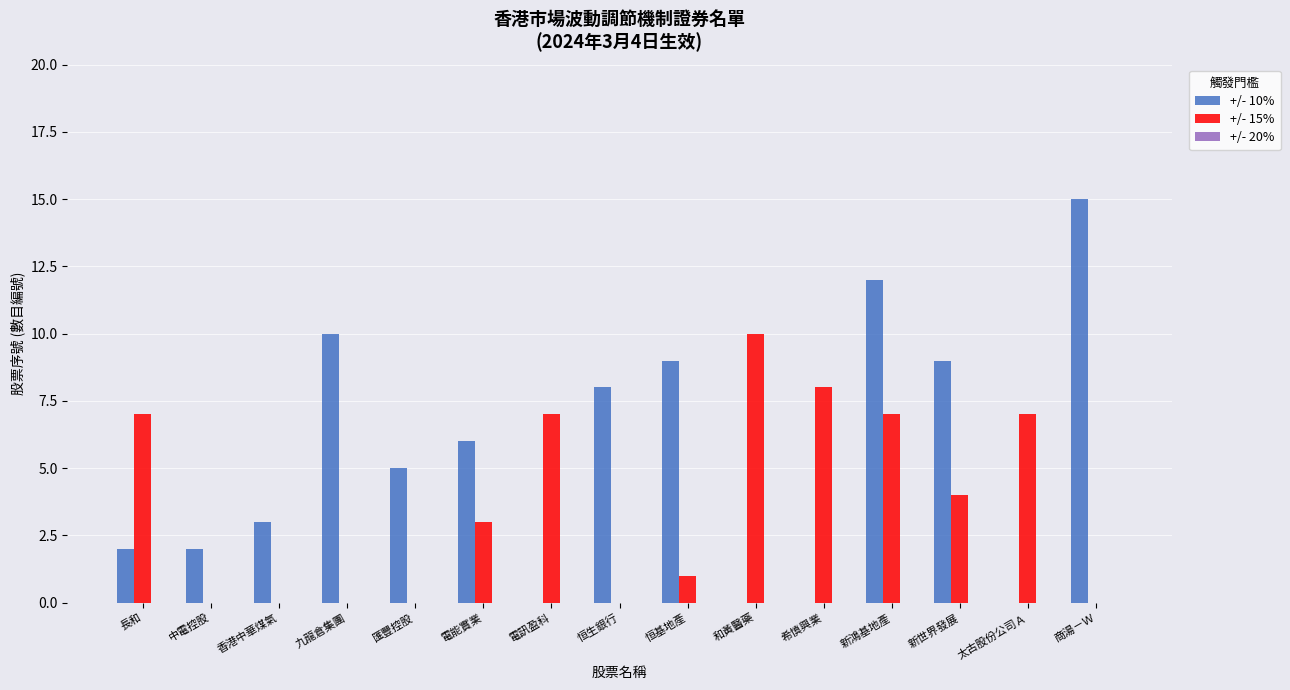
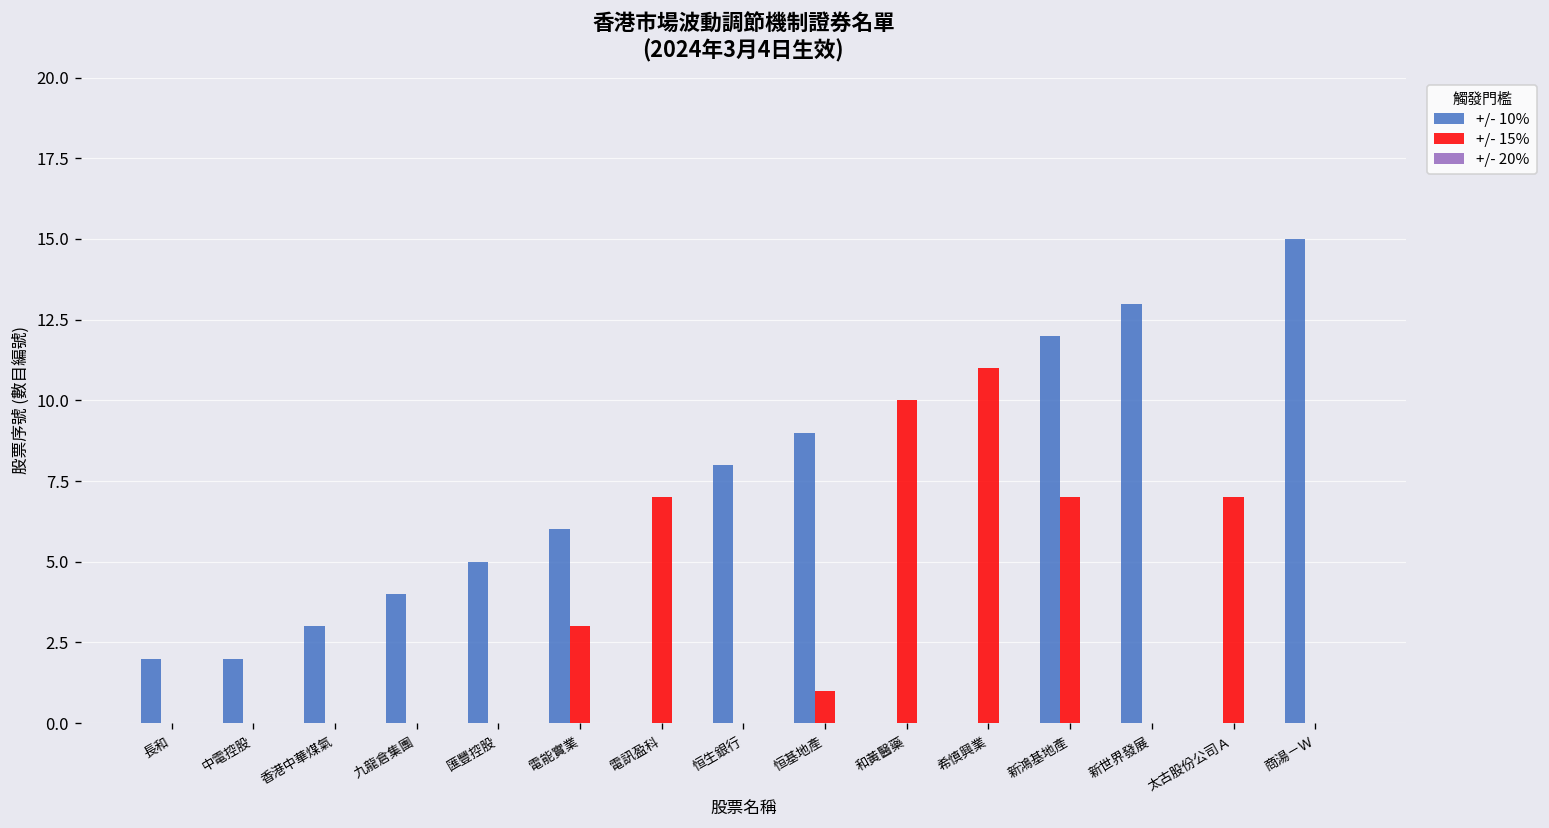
+/- 15%, 長和: 7 -> 0
+/- 10%, 九龍倉集團: 10 -> 4
+/- 15%, 希慎興業: 8 -> 11
+/- 10%, 新世界發展: 9 -> 13
+/- 15%, 新世界發展: 4 -> 0
